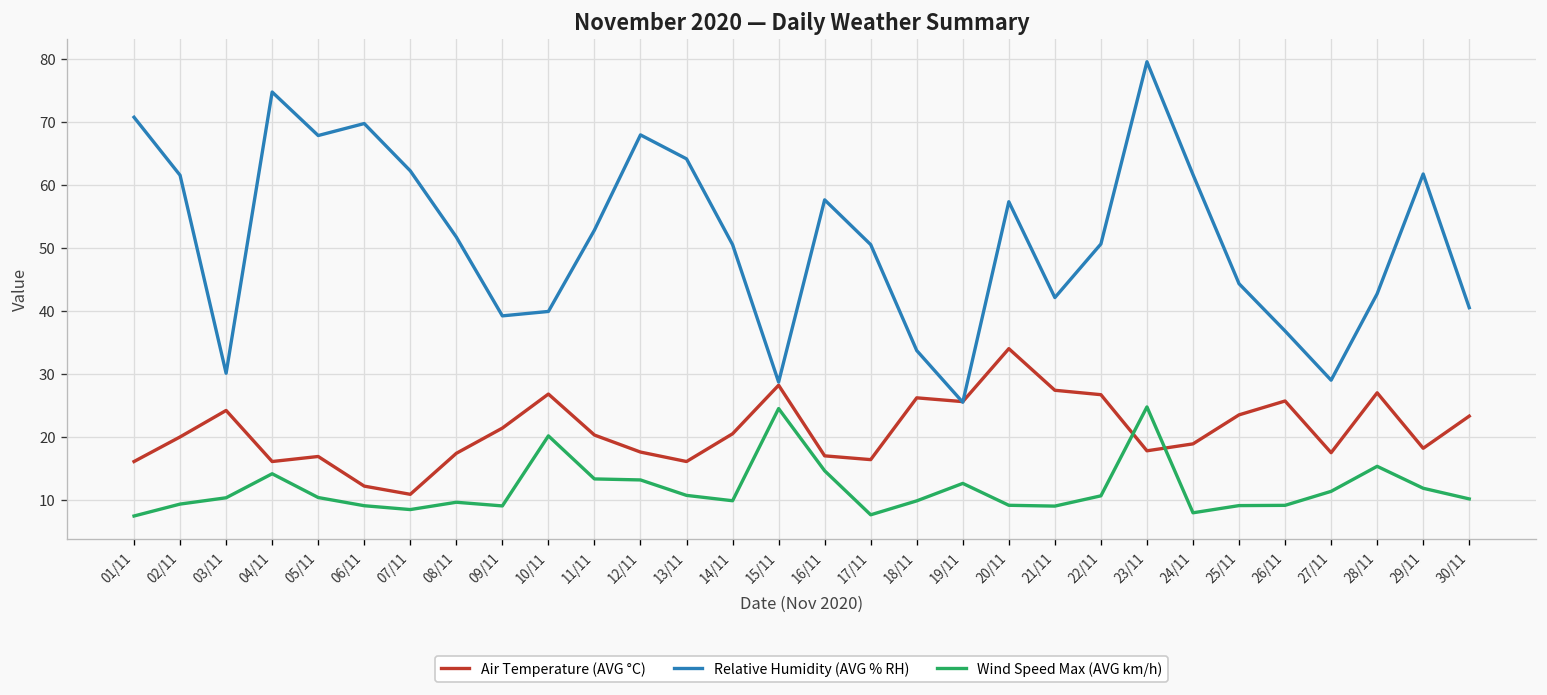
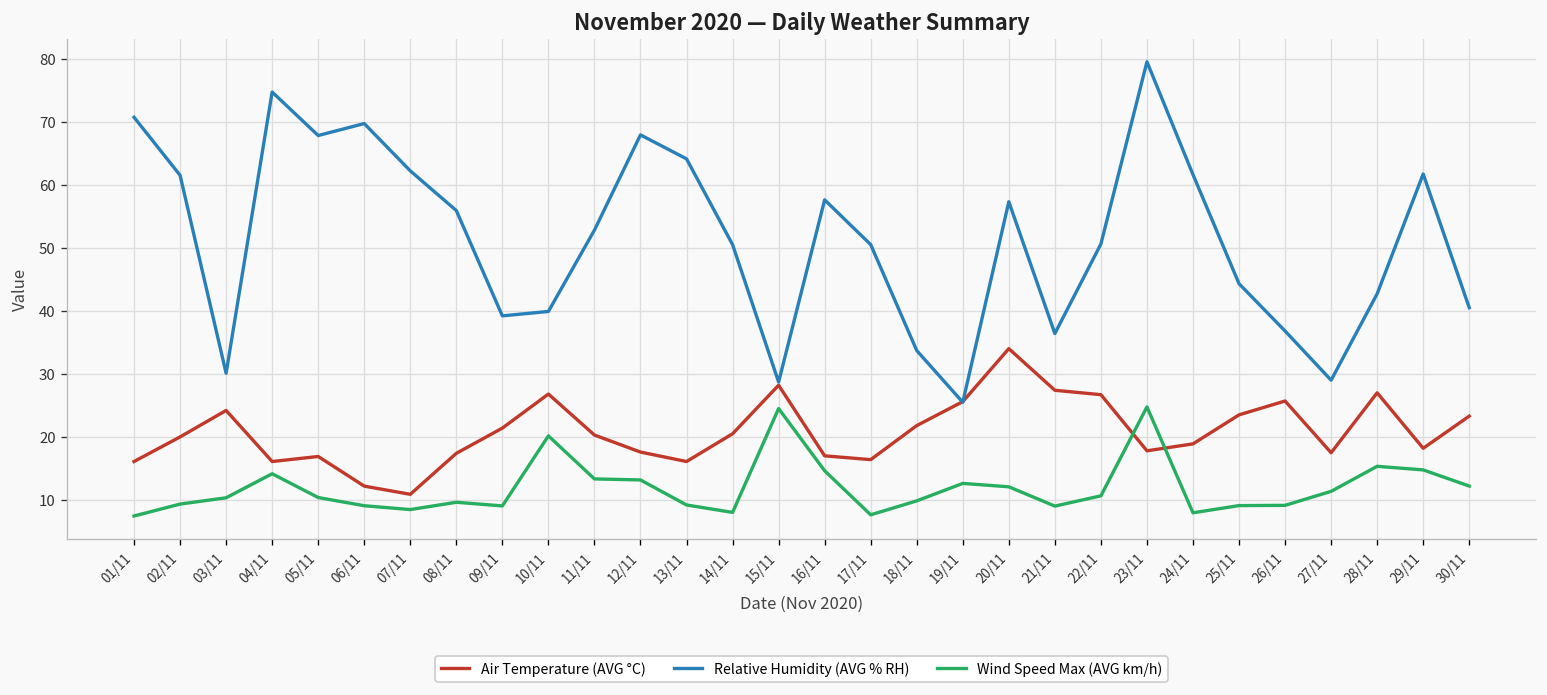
Relative Humidity (AVG % RH), 08/11: 52 -> 56
Wind Speed Max (AVG km/h), 13/11: 11 -> 9
Wind Speed Max (AVG km/h), 14/11: 10 -> 8
Air Temperature (AVG °C), 18/11: 26 -> 22
Wind Speed Max (AVG km/h), 20/11: 9 -> 12
Relative Humidity (AVG % RH), 21/11: 42 -> 36
Wind Speed Max (AVG km/h), 29/11: 12 -> 15
Wind Speed Max (AVG km/h), 30/11: 10 -> 12
